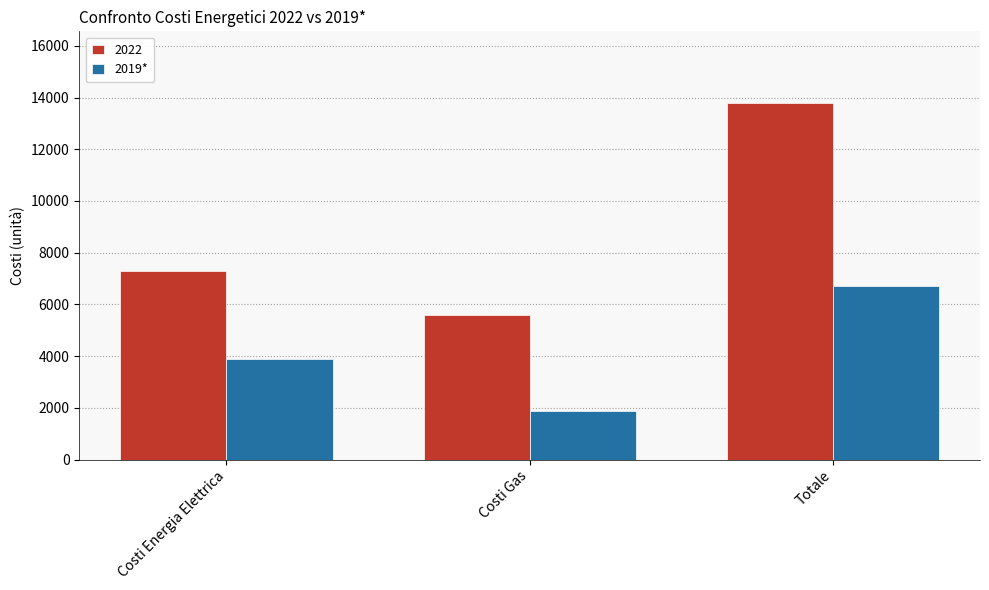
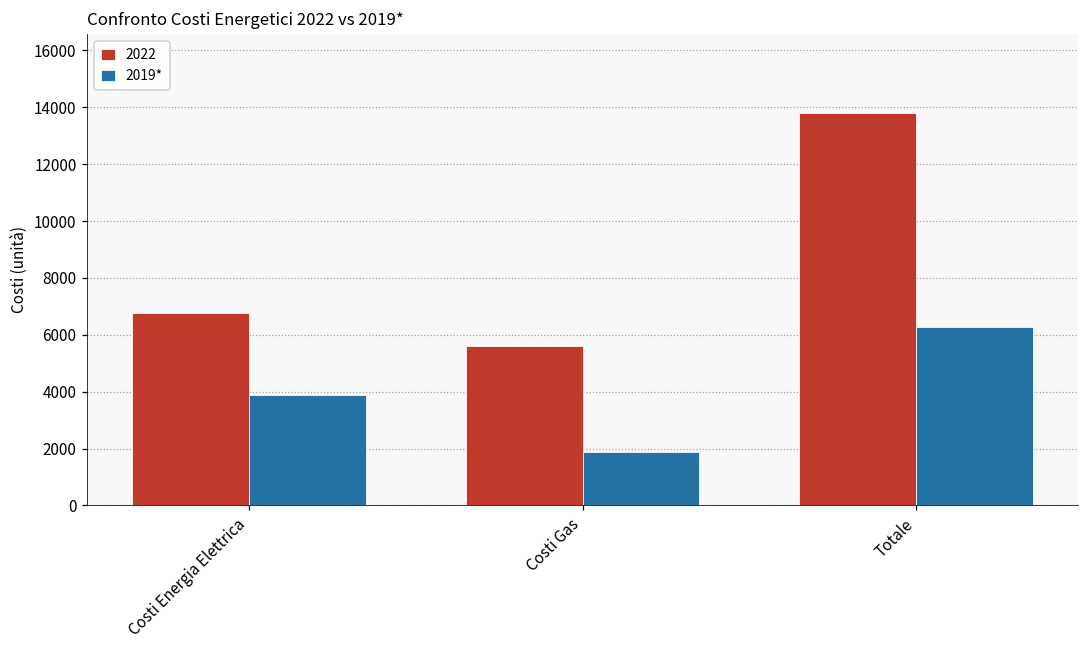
2022, Costi Energia Elettrica: 7300 -> 6800
2019*, Totale: 6700 -> 6300
